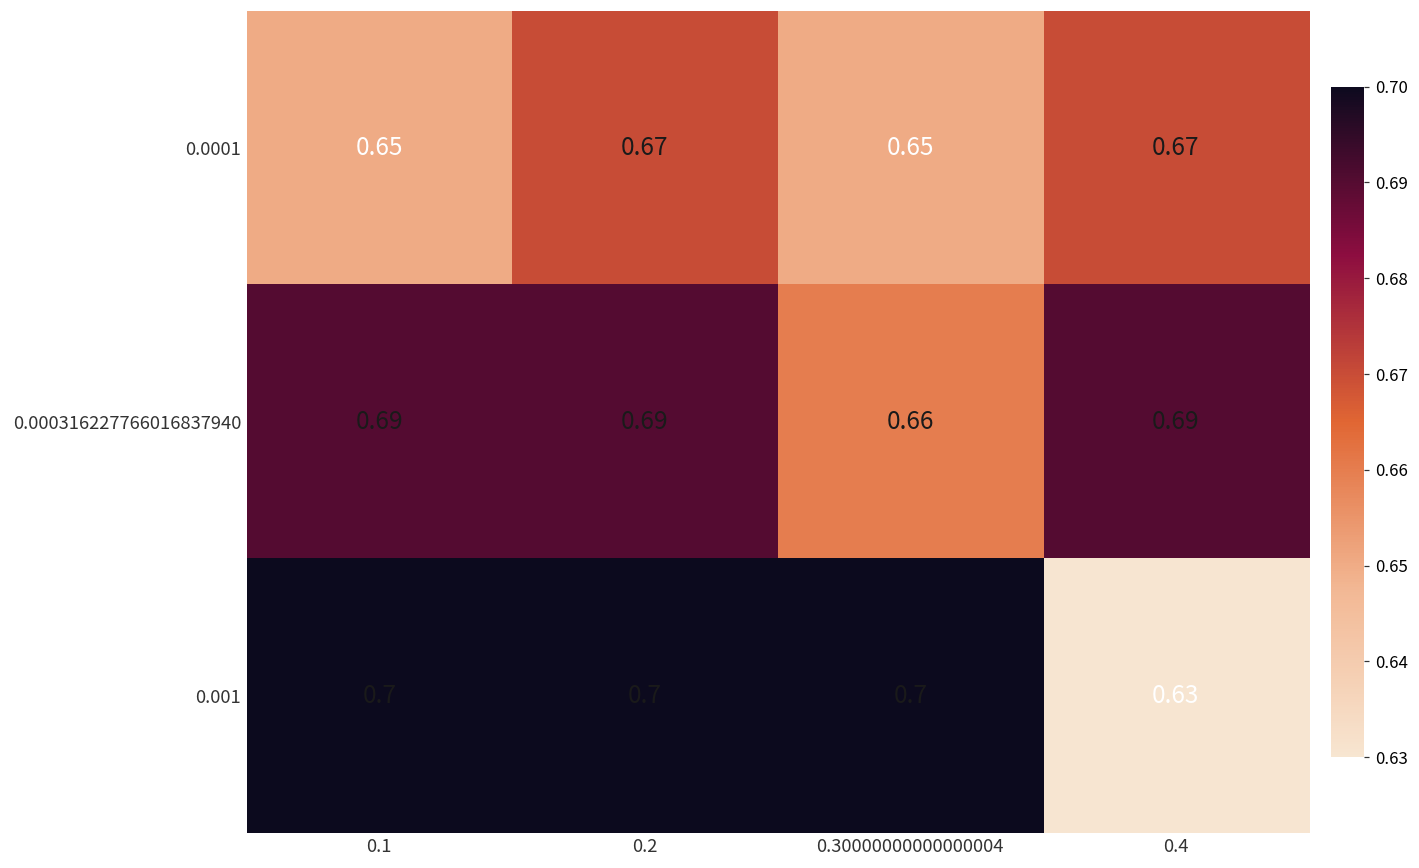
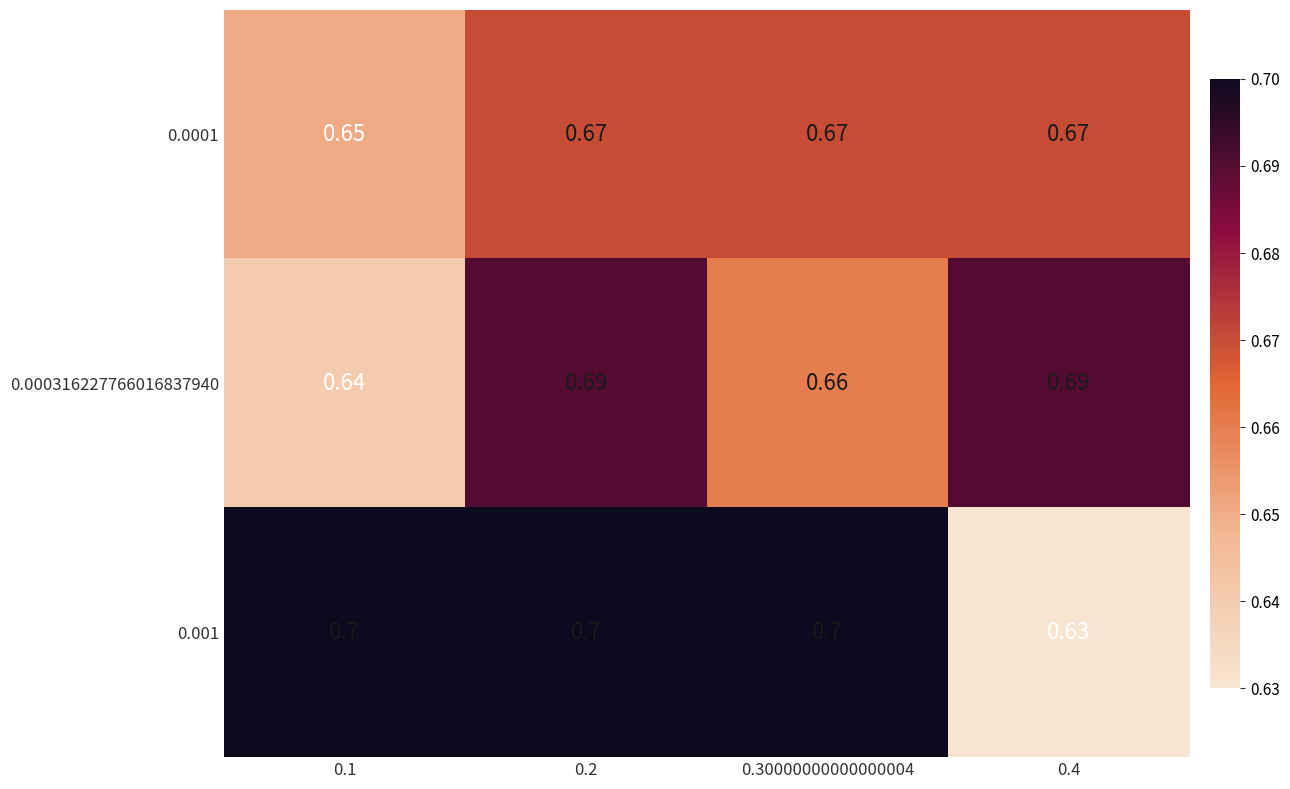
0.0001, 0.30000000000000004: 0.65 -> 0.67
0.000316227766016837940, 0.1: 0.69 -> 0.64
